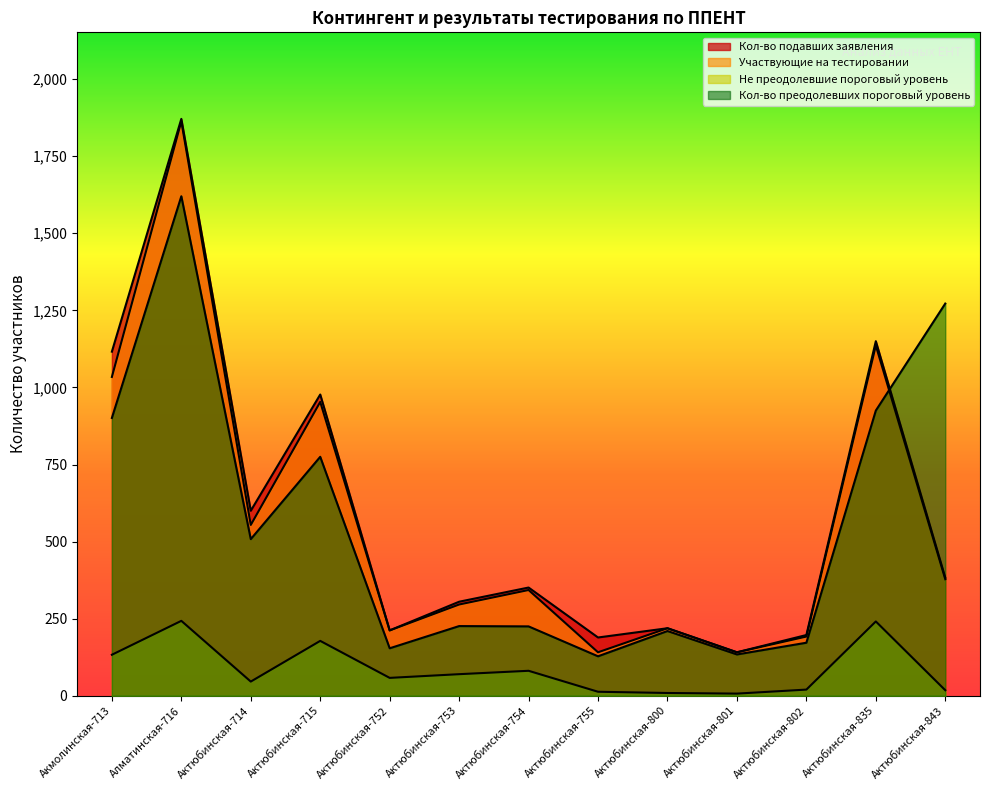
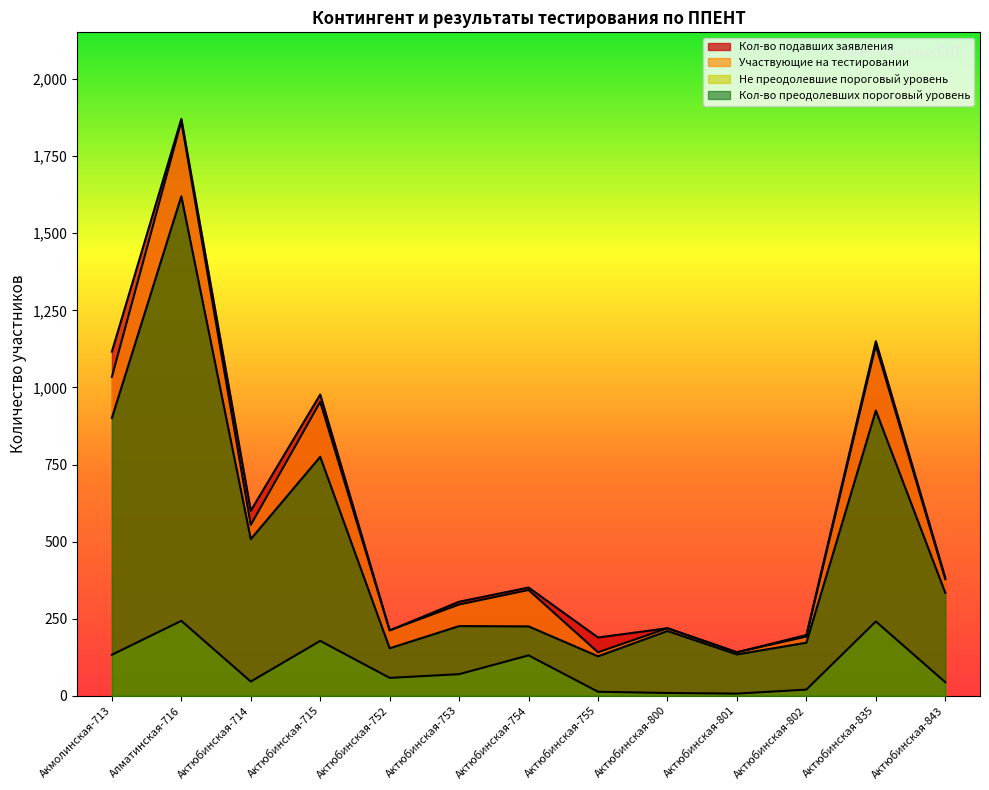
Не преодолевшие пороговый уровень, Актюбинская-754: 80 -> 130
Не преодолевшие пороговый уровень, Актюбинская-843: 20 -> 40
Кол-во преодолевших пороговый уровень, Актюбинская-843: 1,270 -> 330
